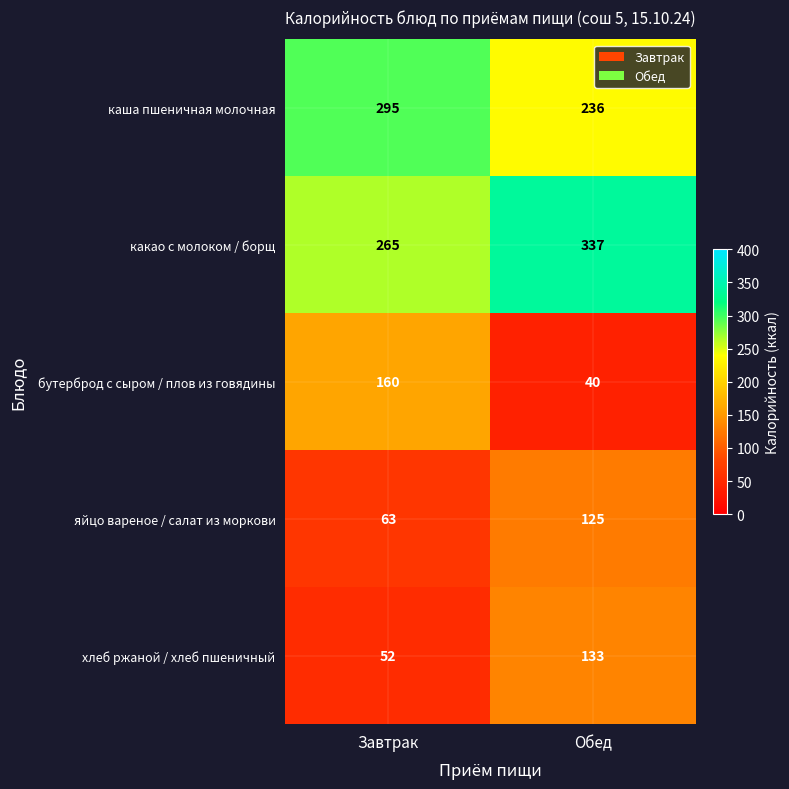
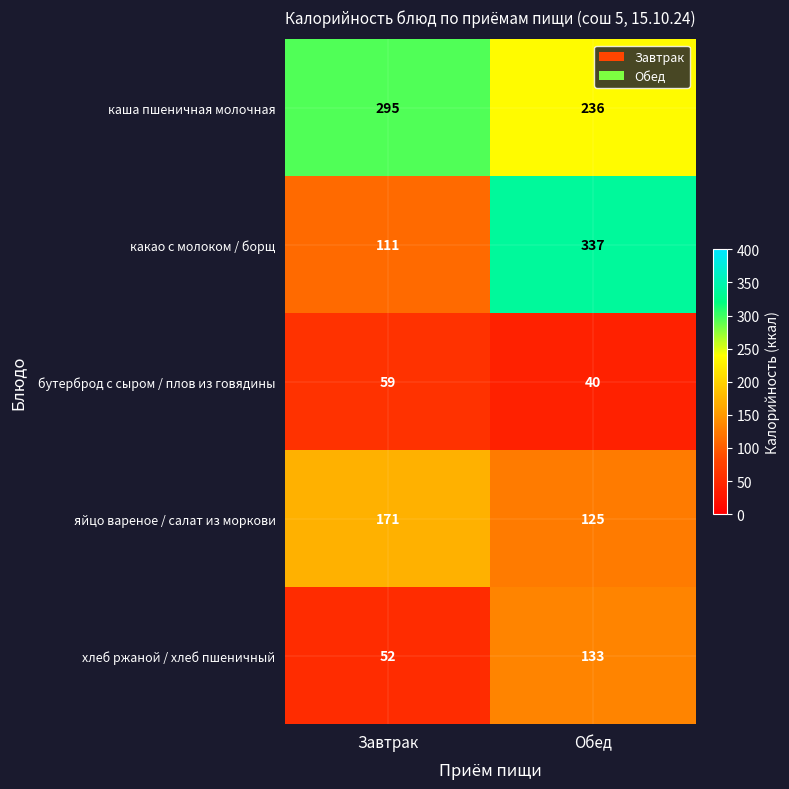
какао с молоком / борщ, Завтрак: 265 -> 111
бутерброд с сыром / плов из говядины, Завтрак: 160 -> 59
яйцо вареное / салат из моркови, Завтрак: 63 -> 171
